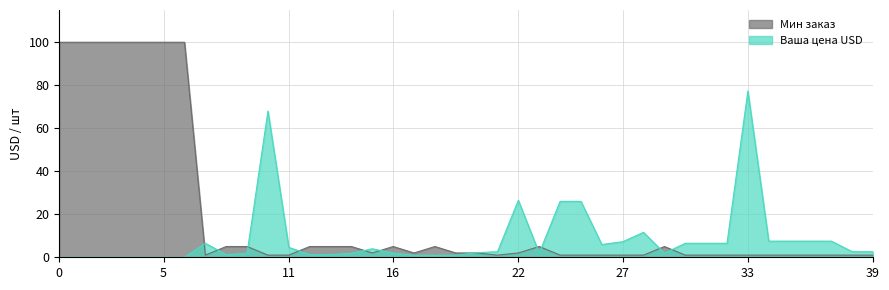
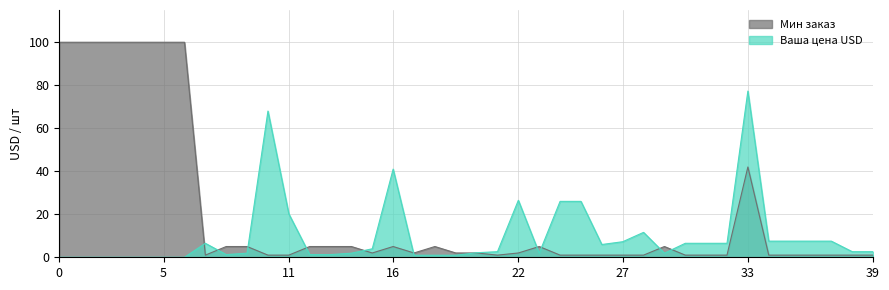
Ваша цена USD, 11: 5 -> 20
Ваша цена USD, 16: 2 -> 41
Мин заказ, 33: 1 -> 42
